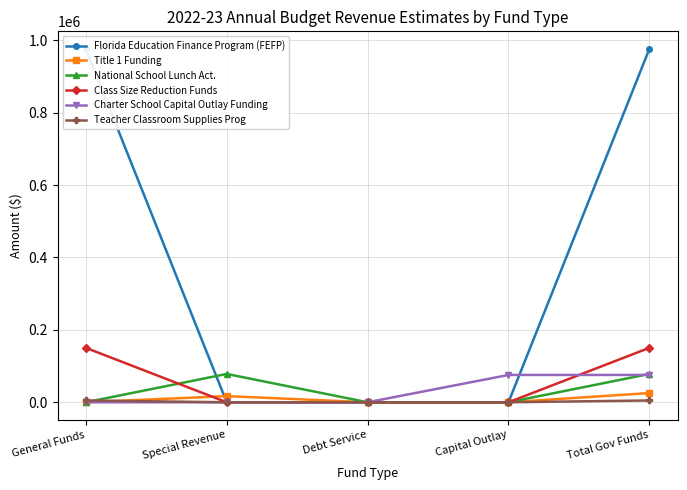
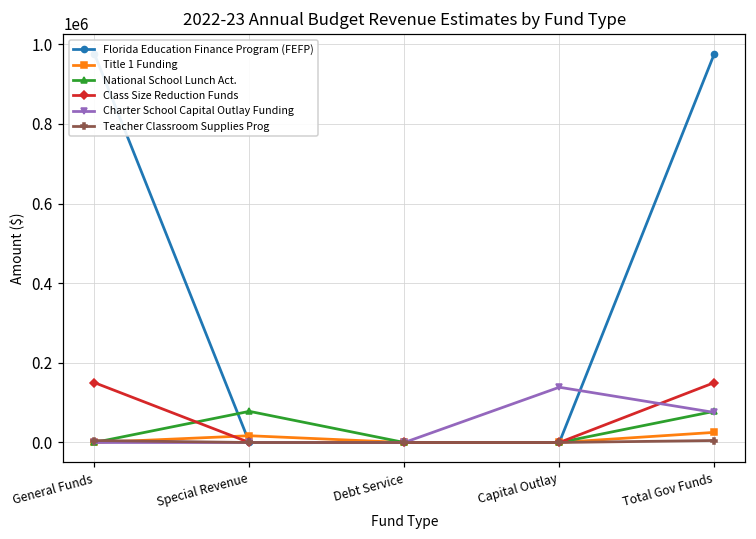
Charter School Capital Outlay Funding, Capital Outlay: 80000 -> 140000
